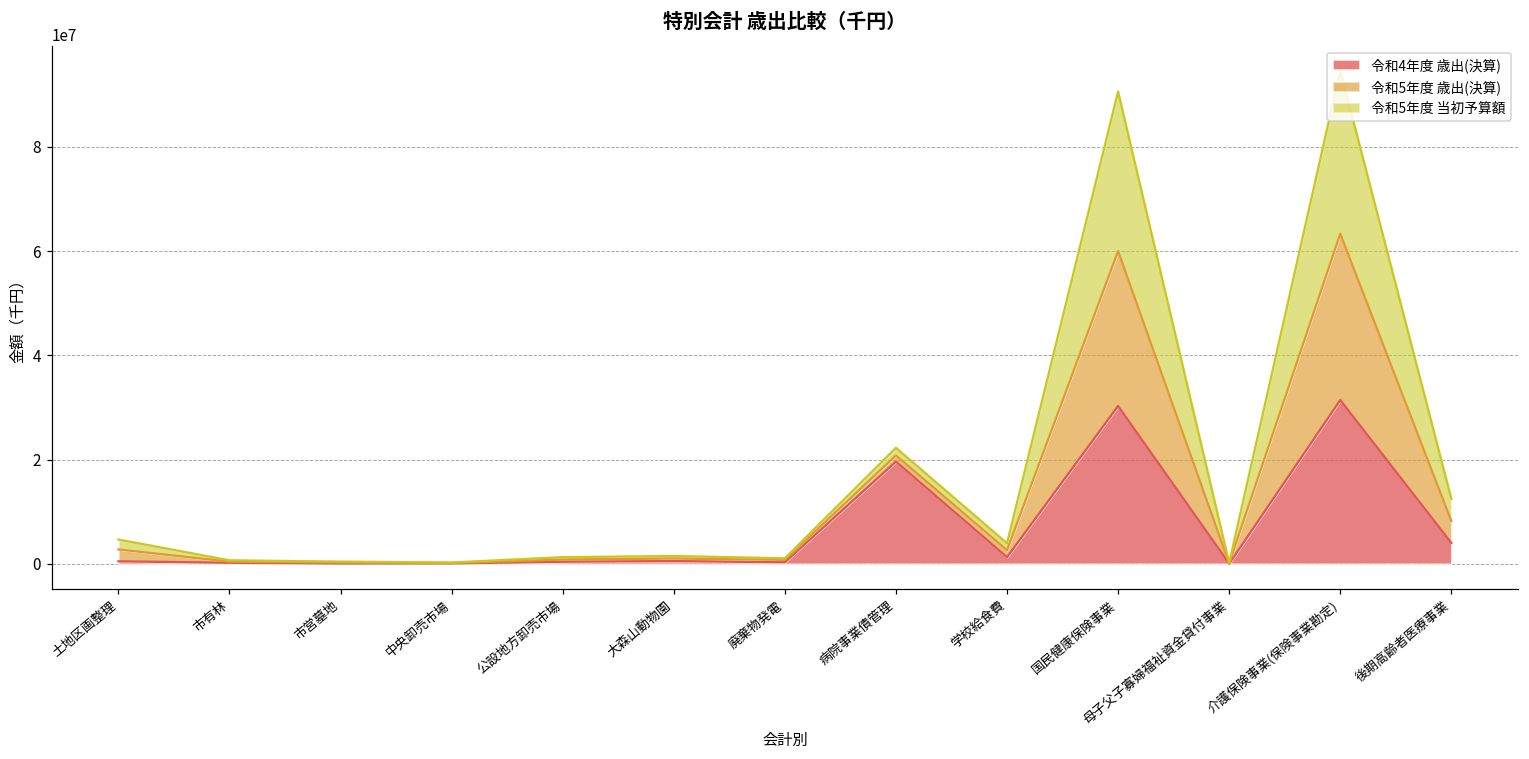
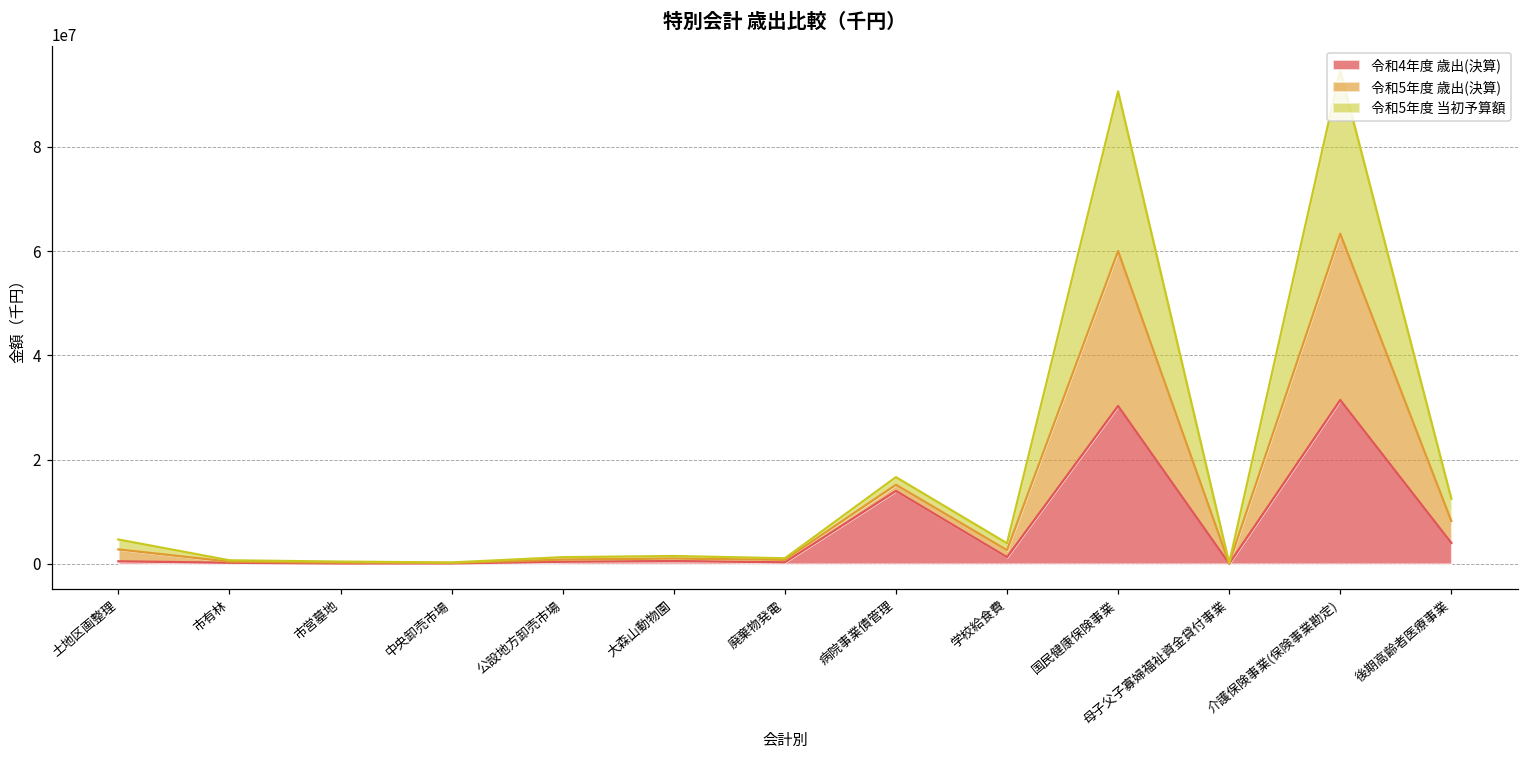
令和4年度 歳出(決算), 病院事業債管理: 20000000 -> 14000000
